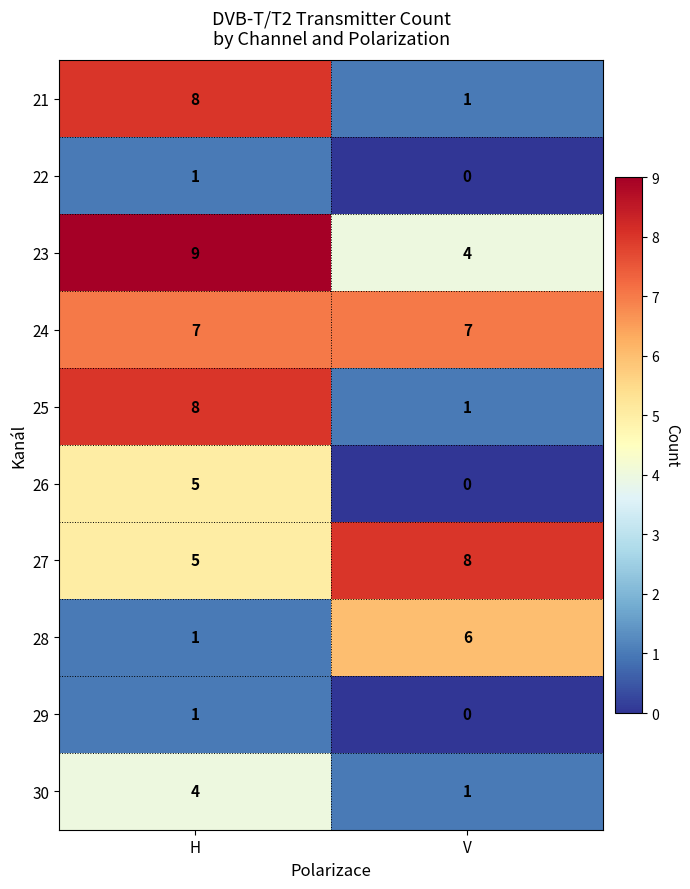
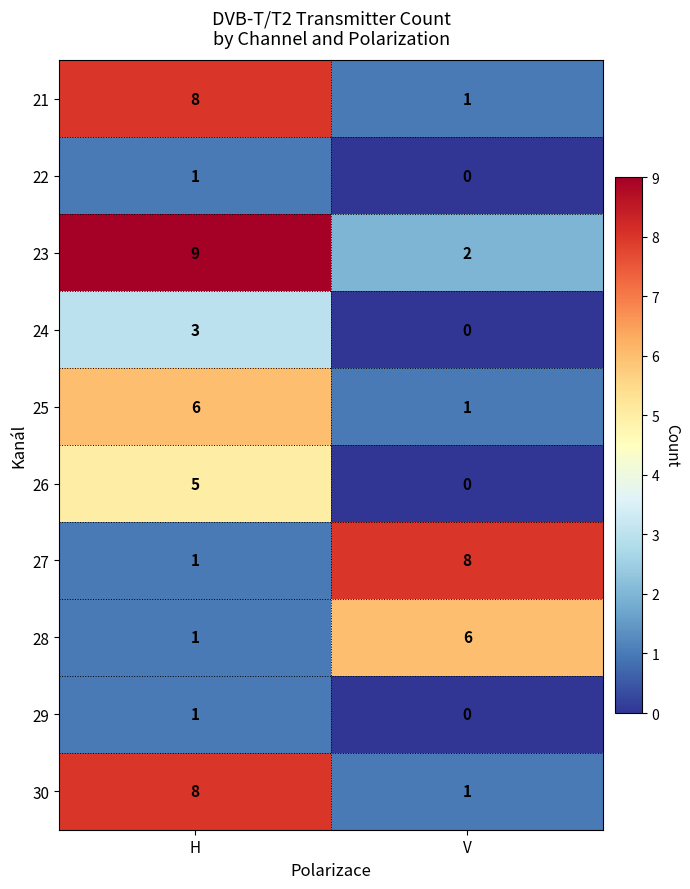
23, V: 4 -> 2
24, H: 7 -> 3
24, V: 7 -> 0
25, H: 8 -> 6
27, H: 5 -> 1
30, H: 4 -> 8
